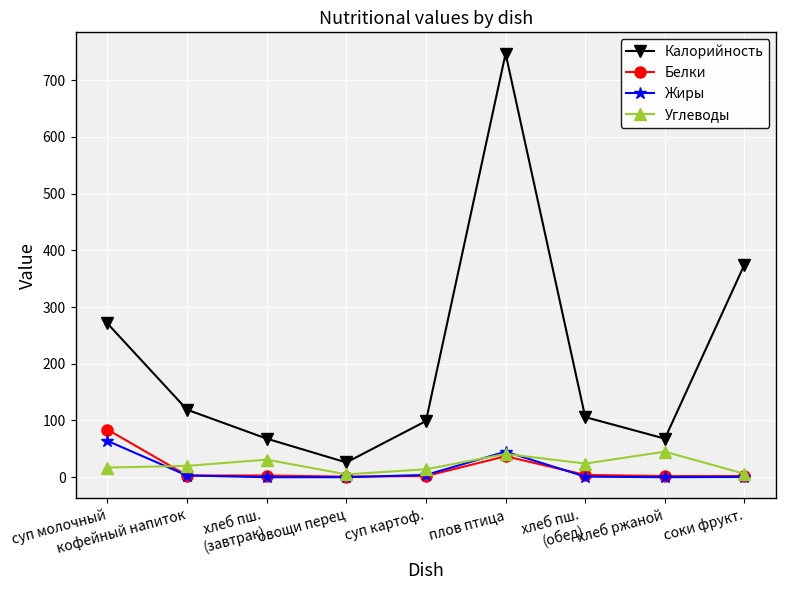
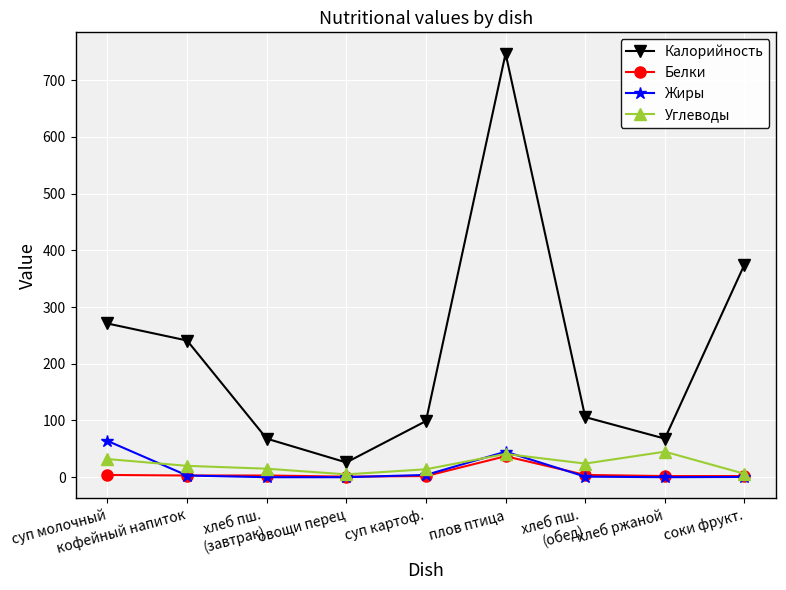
Белки, суп молочный: 80 -> 0
Углеводы, суп молочный: 20 -> 30
Калорийность, кофейный напиток: 120 -> 240
Углеводы, хлеб пш. (завтрак): 30 -> 20
